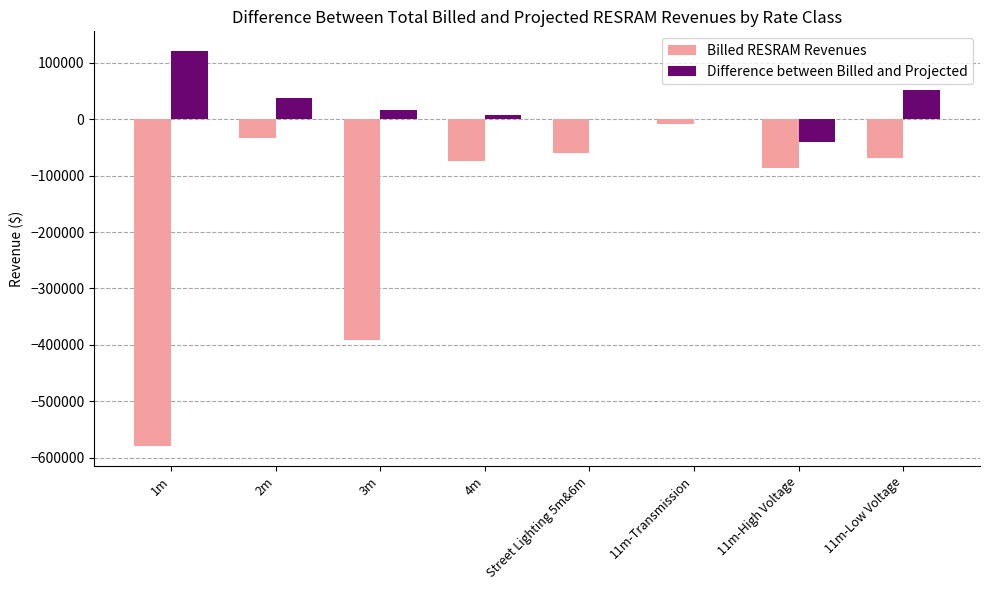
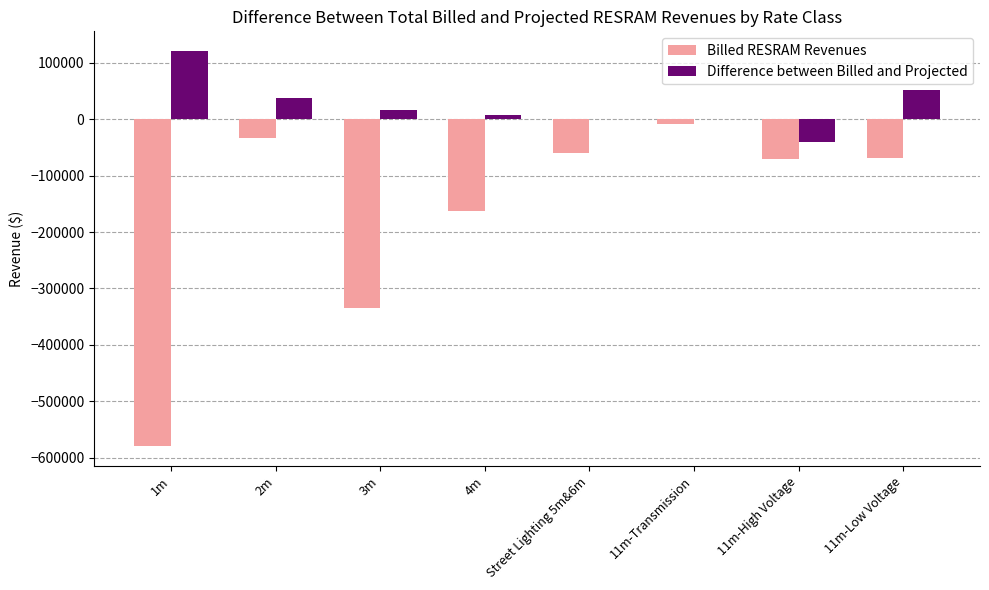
Billed RESRAM Revenues, 3m: -390000 -> -330000
Billed RESRAM Revenues, 4m: -70000 -> -160000
Billed RESRAM Revenues, 11m-High Voltage: -90000 -> -70000
